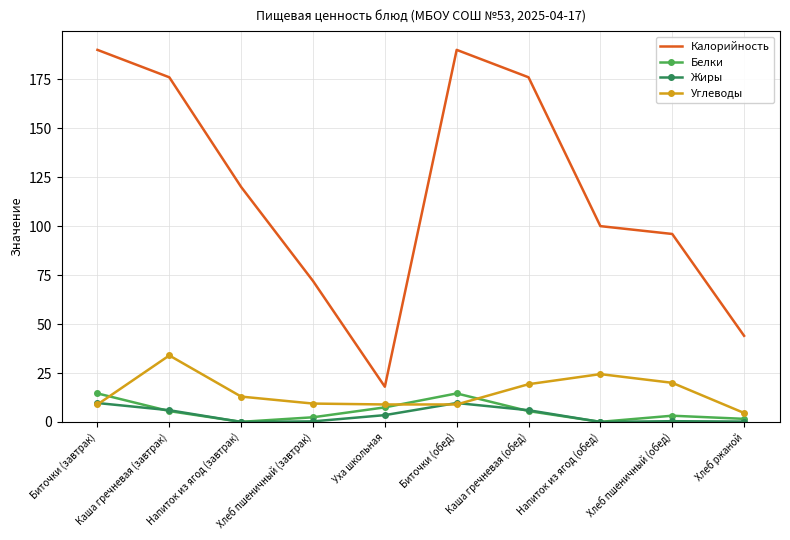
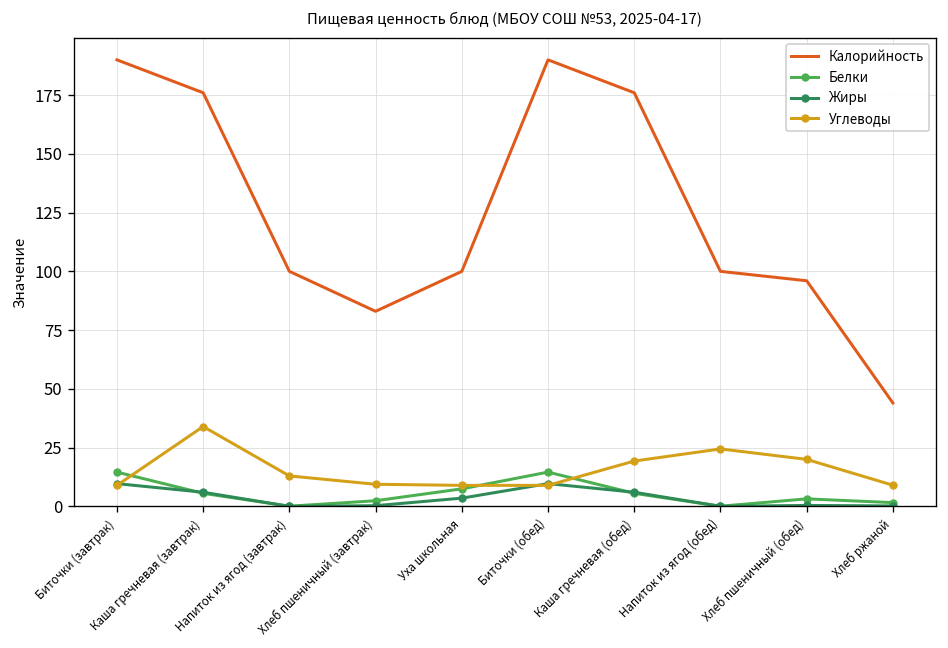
Калорийность, Напиток из ягод (завтрак): 120 -> 100
Калорийность, Хлеб пшеничный (завтрак): 72 -> 83
Калорийность, Уха школьная: 18 -> 100
Углеводы, Хлеб ржаной: 5 -> 9
